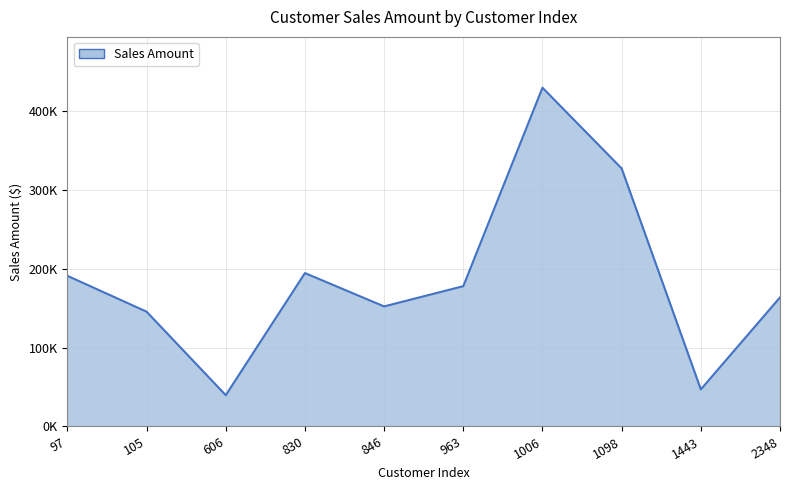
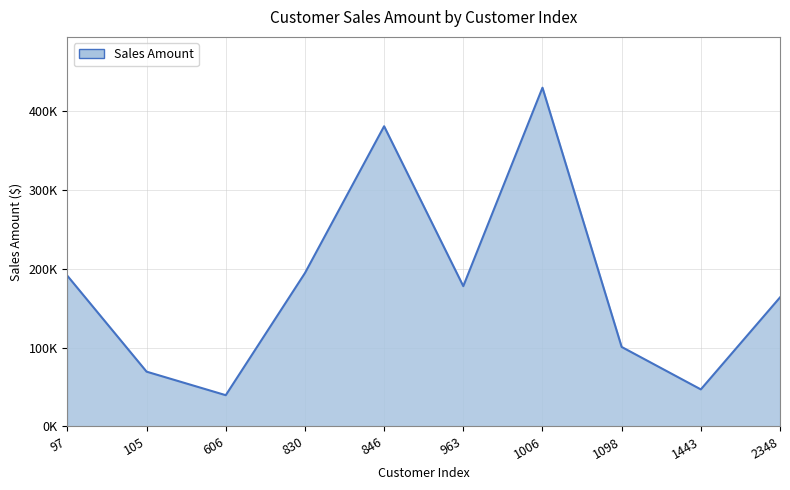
105: 150000 -> 70000
846: 150000 -> 380000
1098: 330000 -> 100000
